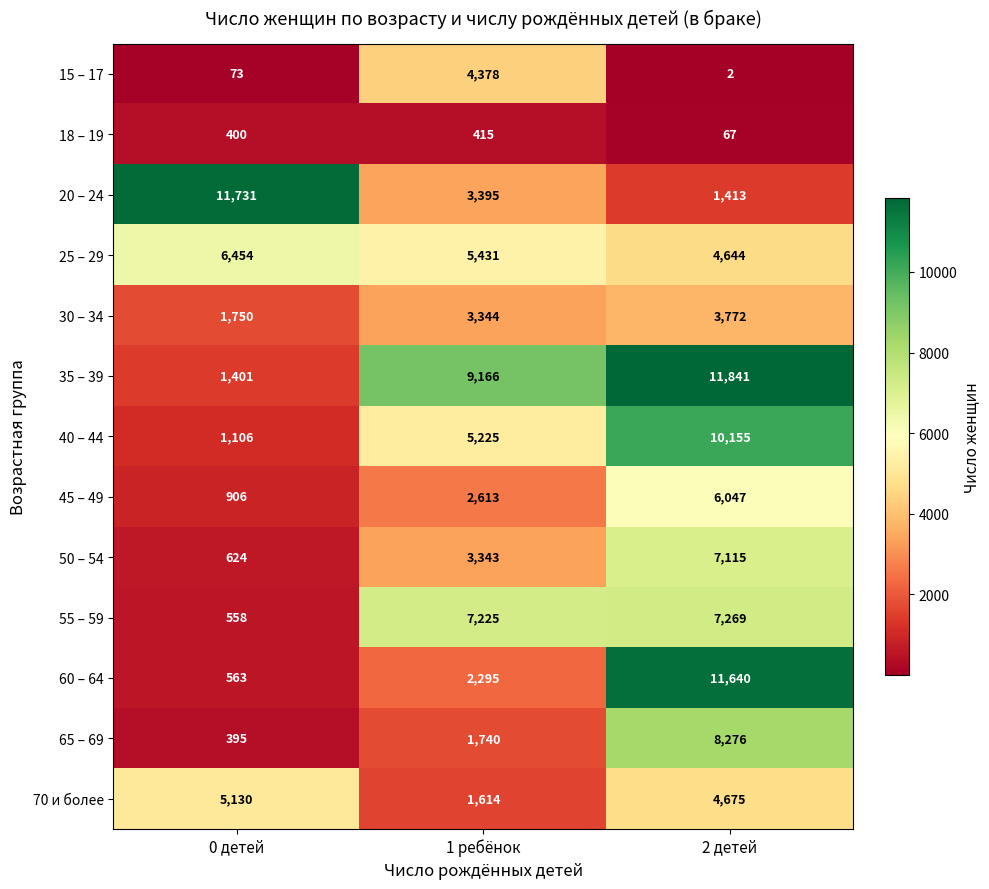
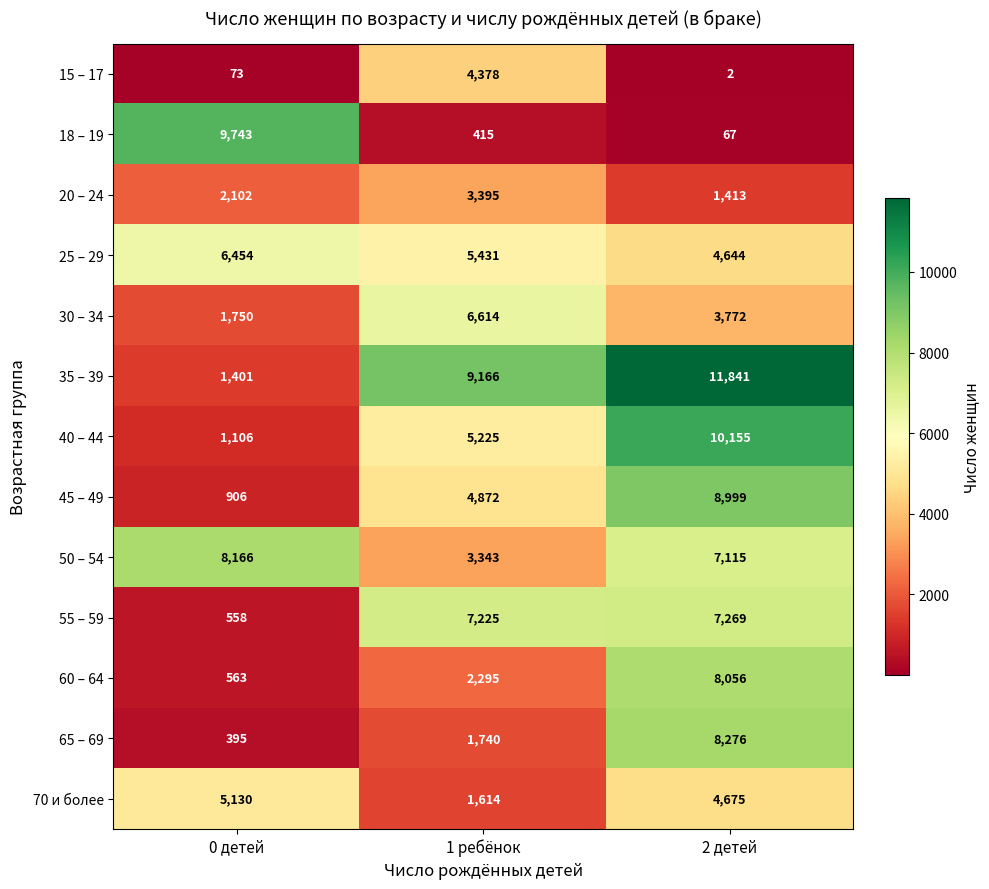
18 – 19, 0 детей: 400 -> 9,743
20 – 24, 0 детей: 11,731 -> 2,102
30 – 34, 1 ребёнок: 3,344 -> 6,614
45 – 49, 1 ребёнок: 2,613 -> 4,872
45 – 49, 2 детей: 6,047 -> 8,999
50 – 54, 0 детей: 624 -> 8,166
60 – 64, 2 детей: 11,640 -> 8,056
